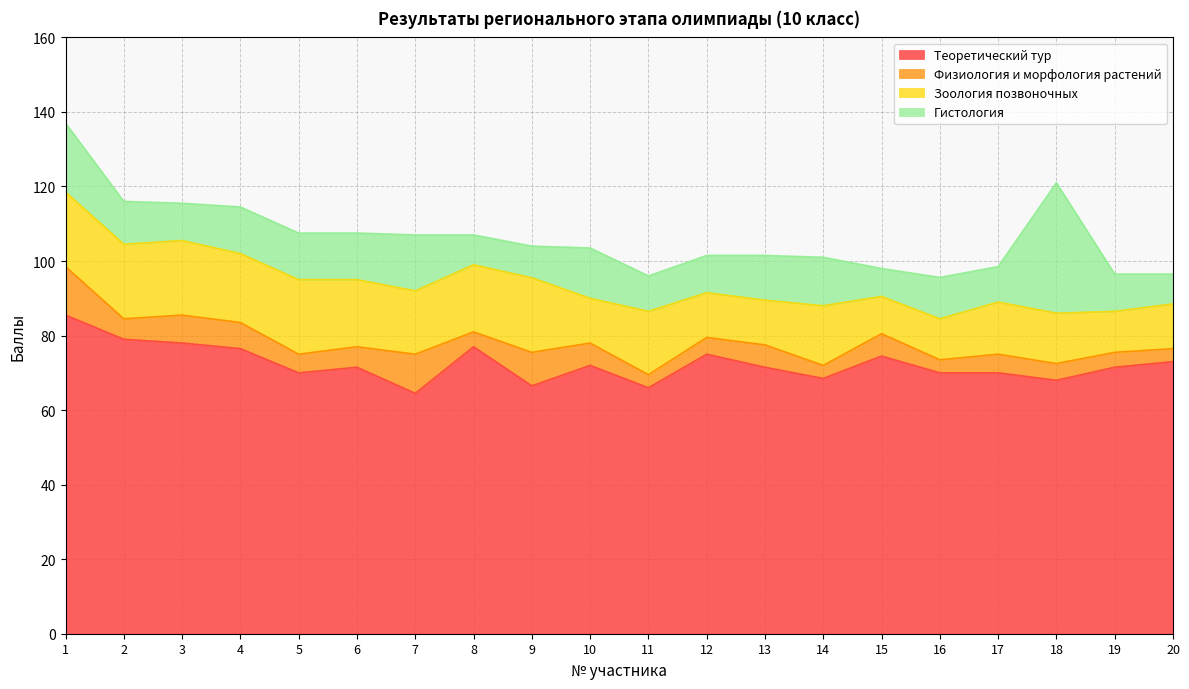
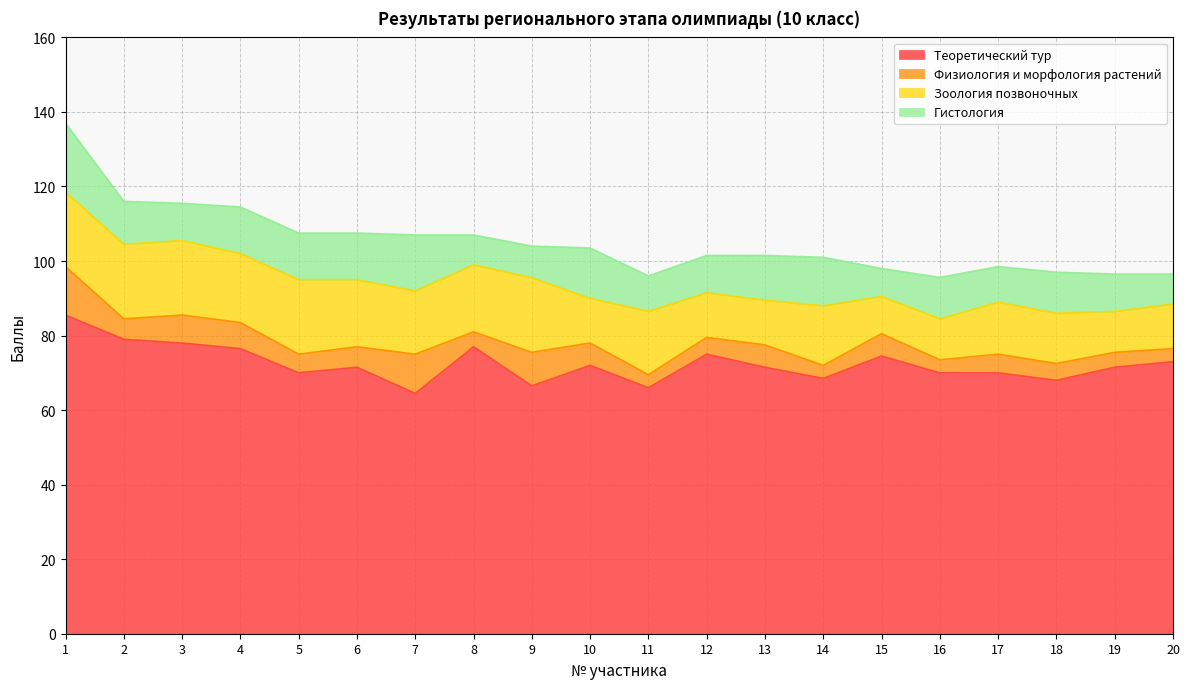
Гистология, 18: 35 -> 11
